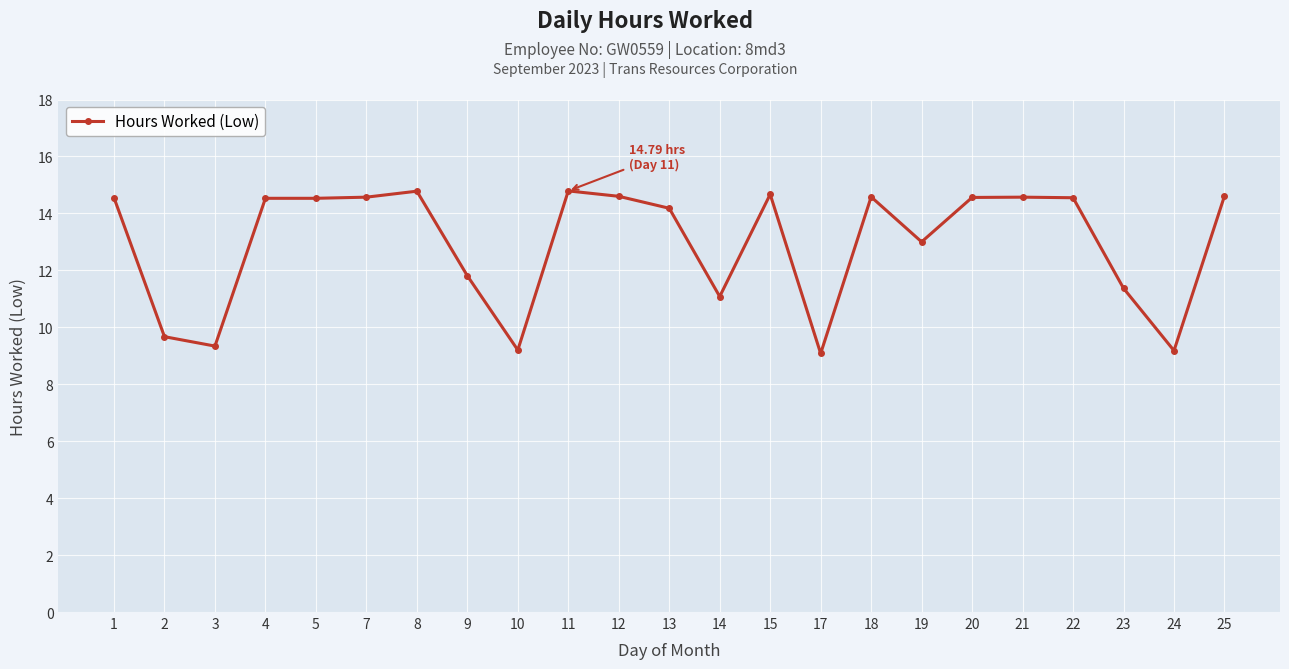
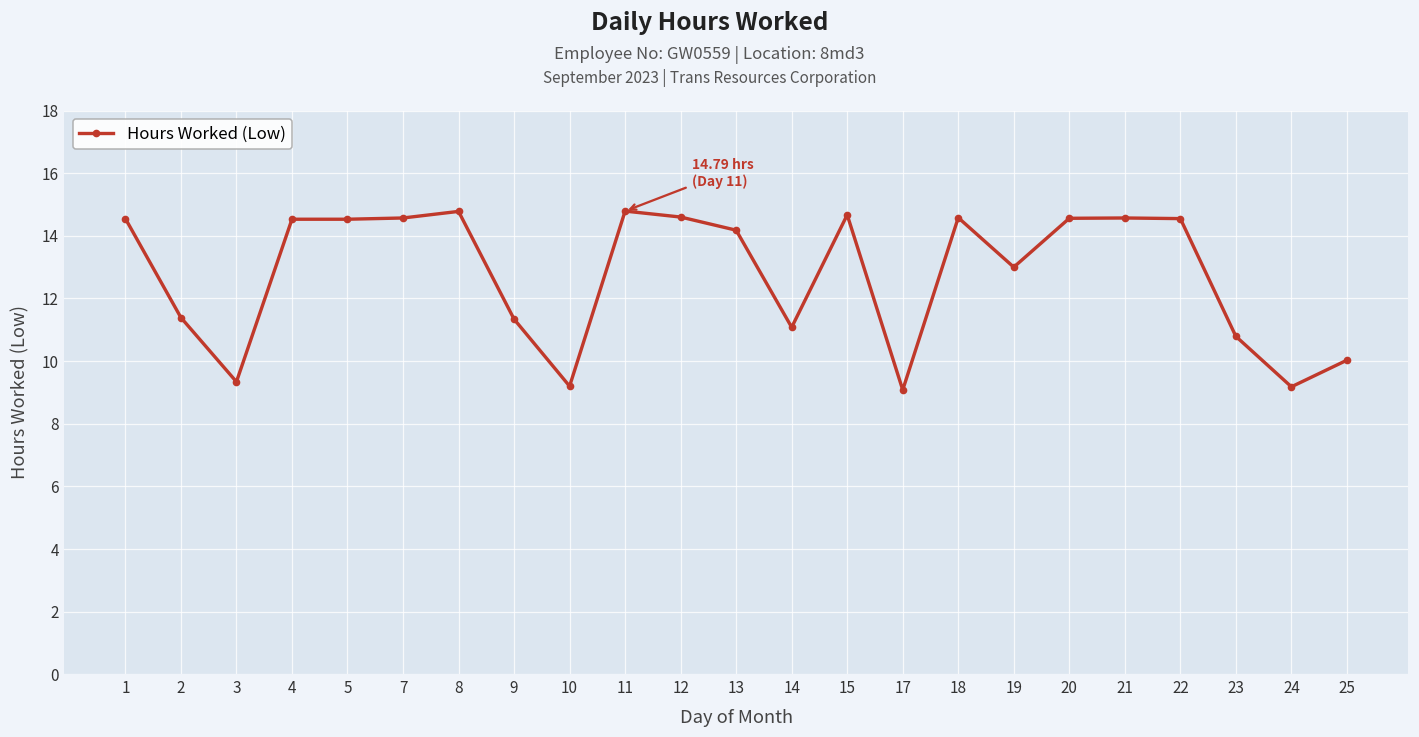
2: 9.7 -> 11.4
9: 11.8 -> 11.3
23: 11.4 -> 10.8
25: 14.6 -> 10.0
